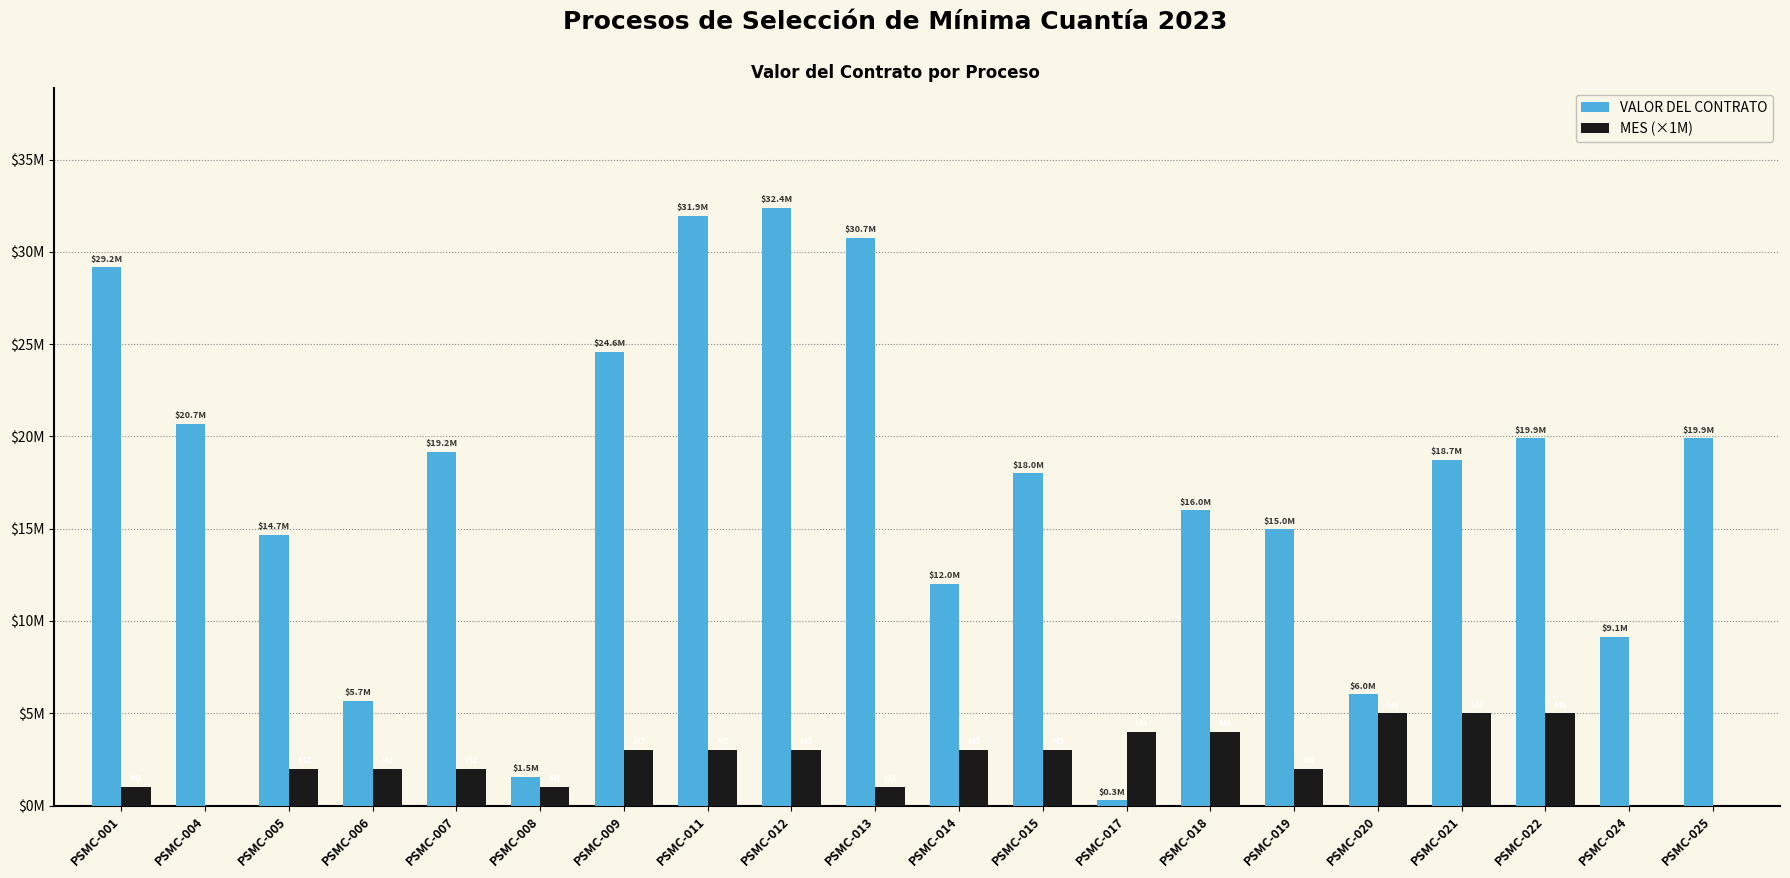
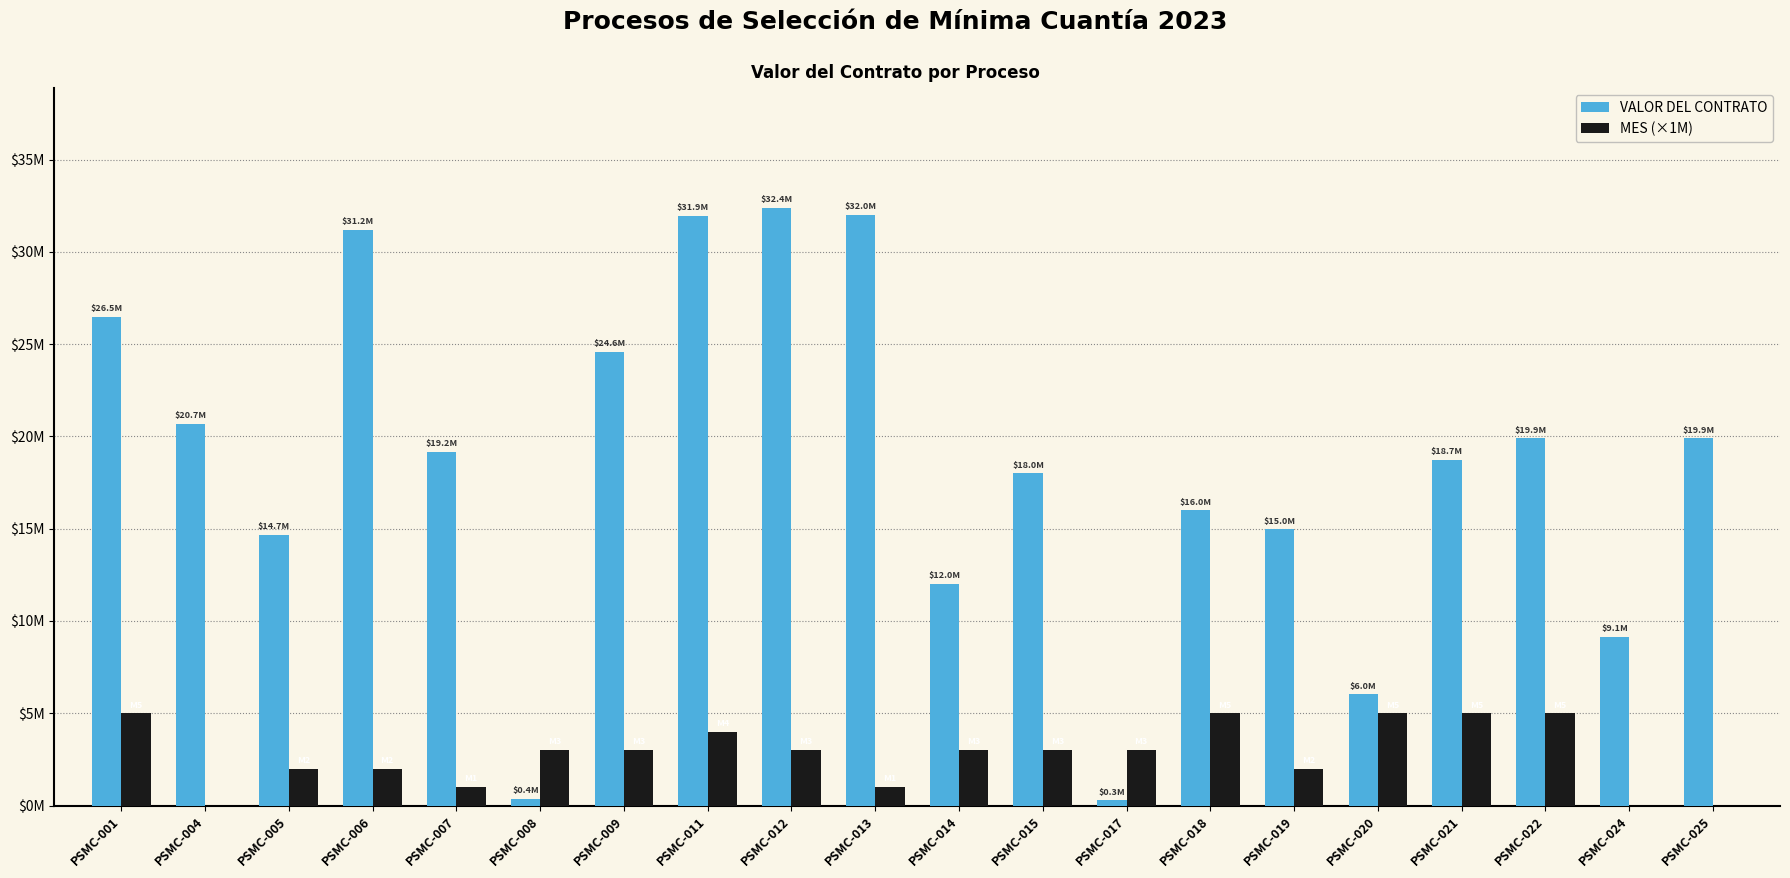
VALOR DEL CONTRATO, PSMC-001: $29.2M -> $26.5M
MES (×1M), PSMC-001: $1000000 -> $5000000
VALOR DEL CONTRATO, PSMC-006: $5.7M -> $31.2M
MES (×1M), PSMC-007: $2000000 -> $1000000
VALOR DEL CONTRATO, PSMC-008: $1.5M -> $0.4M
MES (×1M), PSMC-008: $1000000 -> $3000000
MES (×1M), PSMC-011: $3000000 -> $4000000
VALOR DEL CONTRATO, PSMC-013: $30.7M -> $32.0M
MES (×1M), PSMC-017: $4000000 -> $3000000
MES (×1M), PSMC-018: $4000000 -> $5000000
